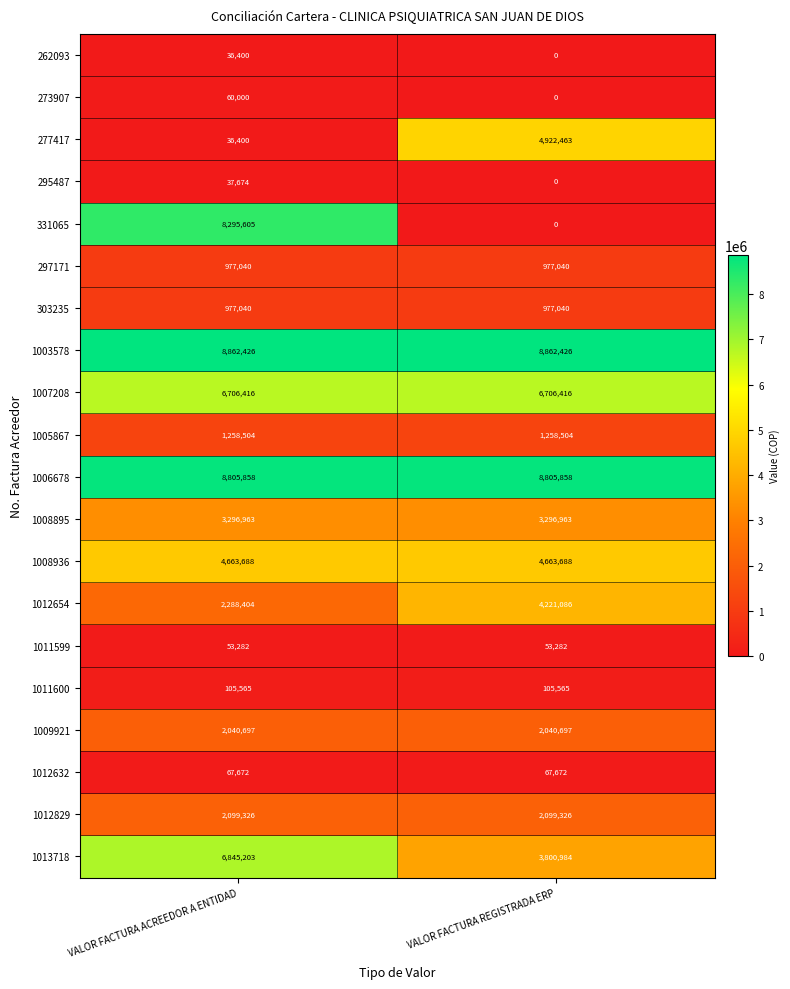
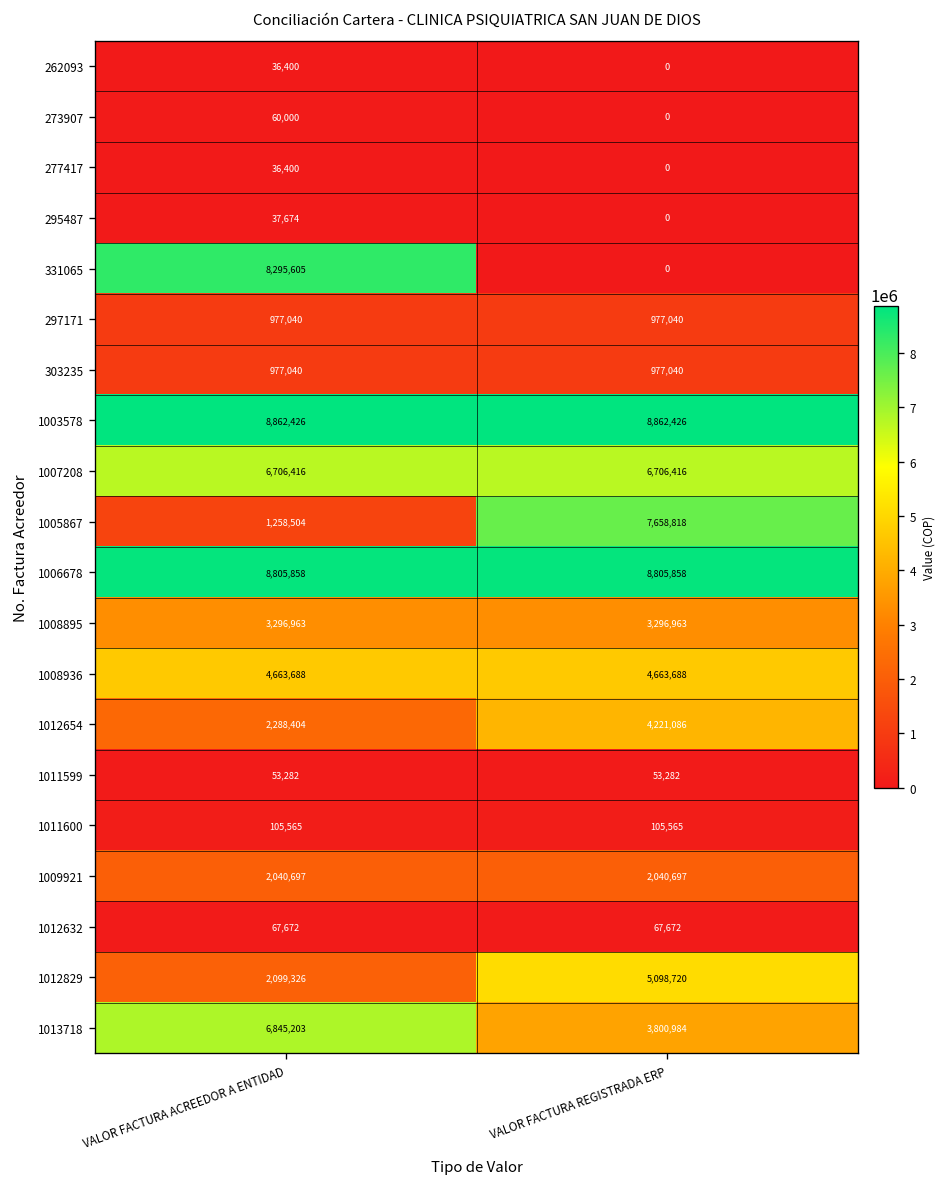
277417, VALOR FACTURA REGISTRADA ERP: 4,922,463 -> 0
1005867, VALOR FACTURA REGISTRADA ERP: 1,258,504 -> 7,658,818
1012829, VALOR FACTURA REGISTRADA ERP: 2,099,326 -> 5,098,720
